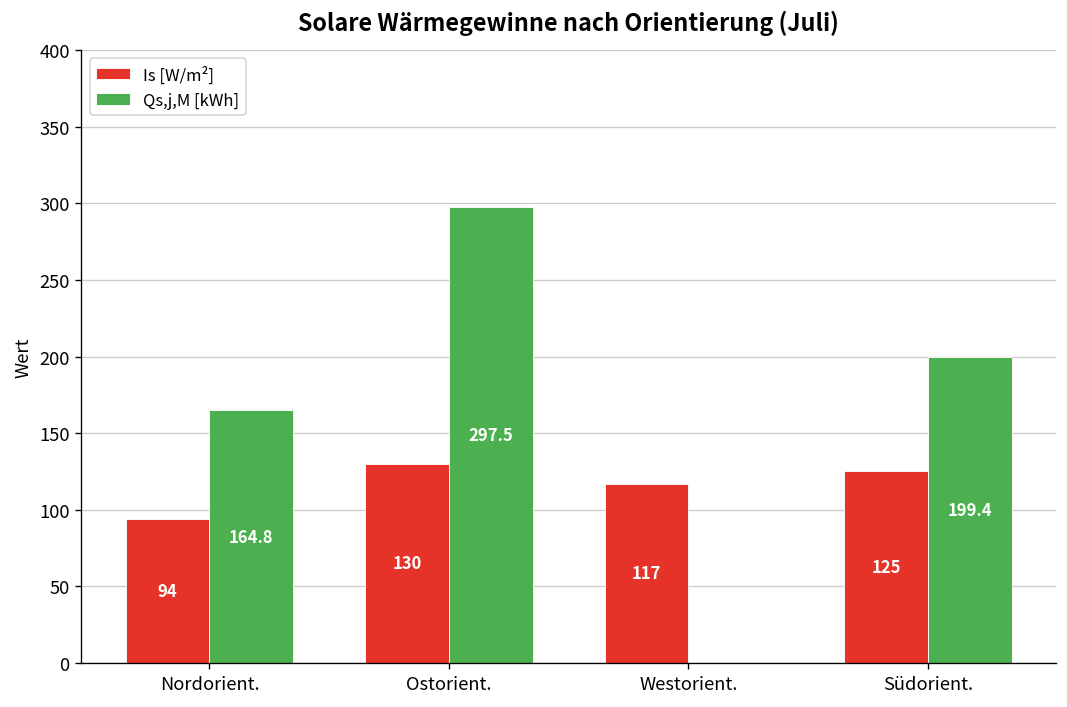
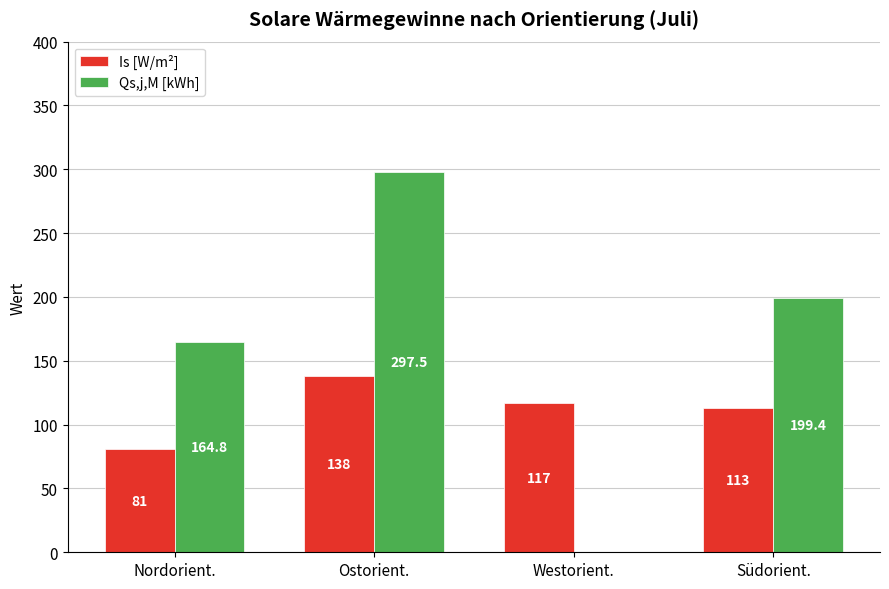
Is [W/m²], Nordorient.: 94 -> 81
Is [W/m²], Ostorient.: 130 -> 138
Is [W/m²], Südorient.: 125 -> 113
